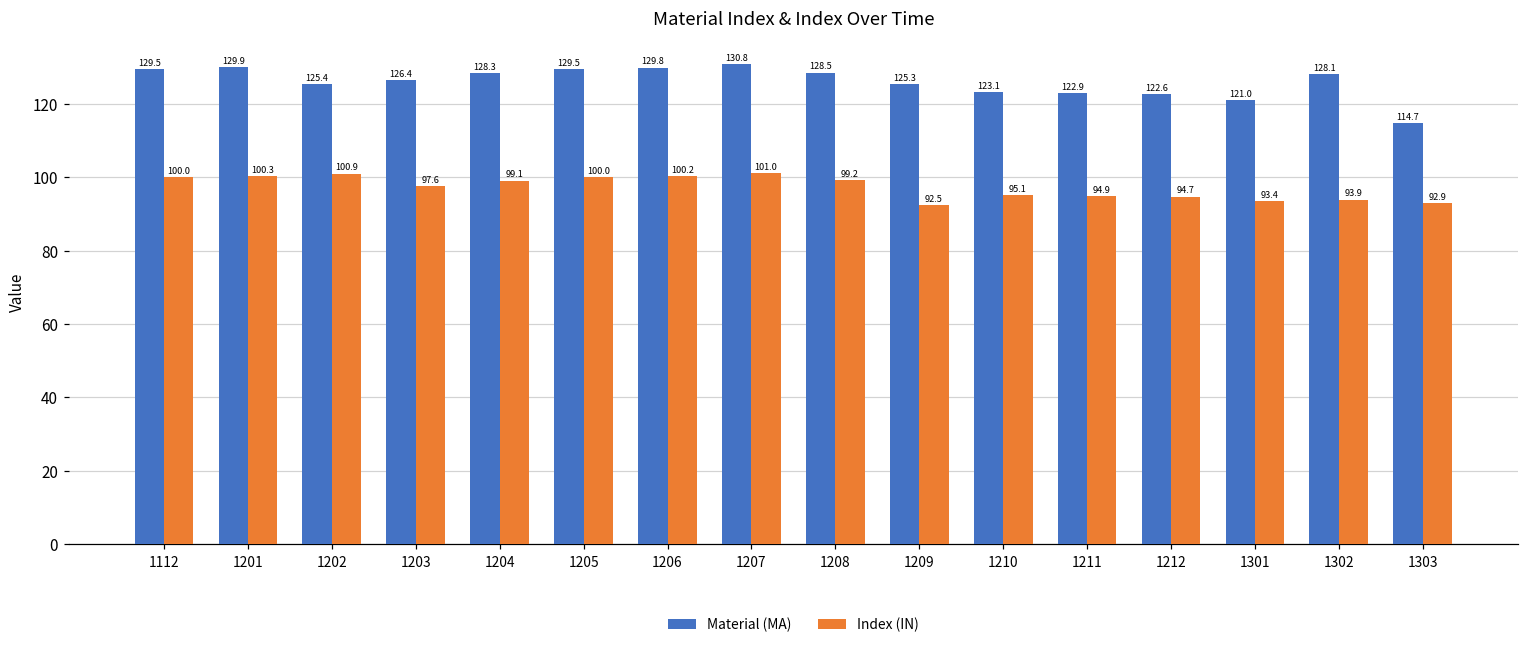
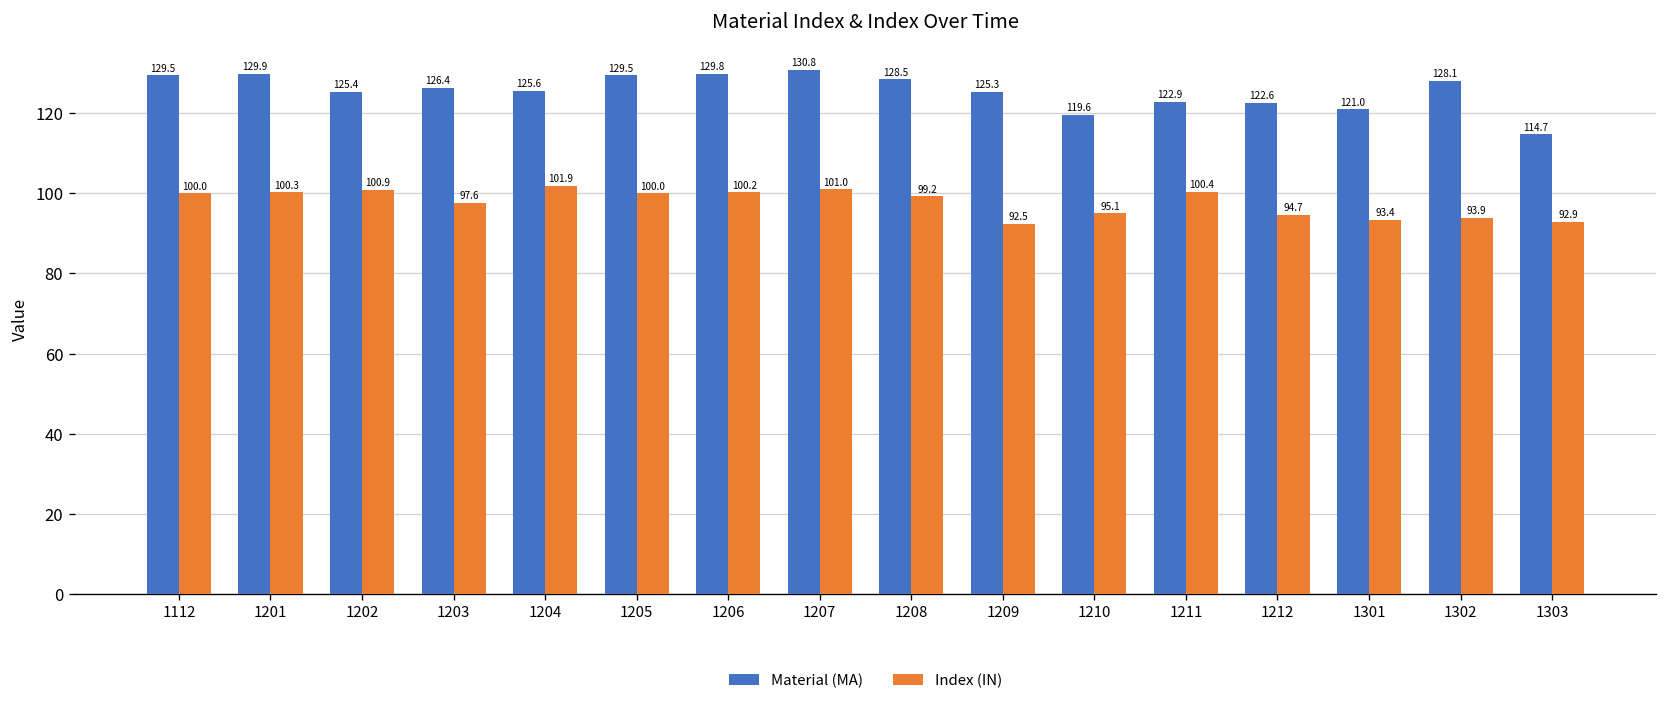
Material (MA), 1204: 128.3 -> 125.6
Index (IN), 1204: 99.1 -> 101.9
Material (MA), 1210: 123.1 -> 119.6
Index (IN), 1211: 94.9 -> 100.4
